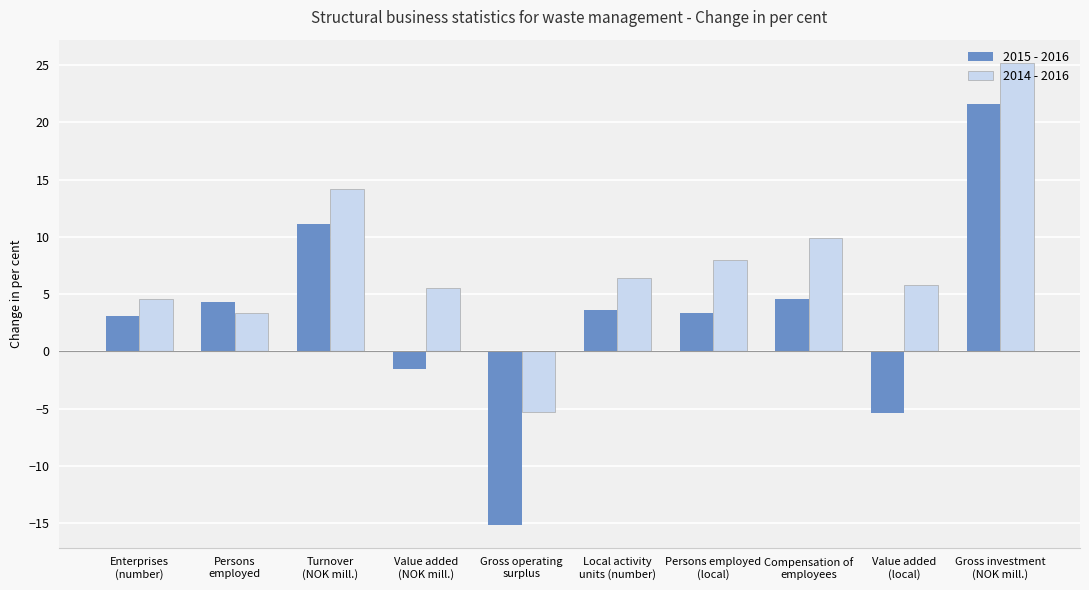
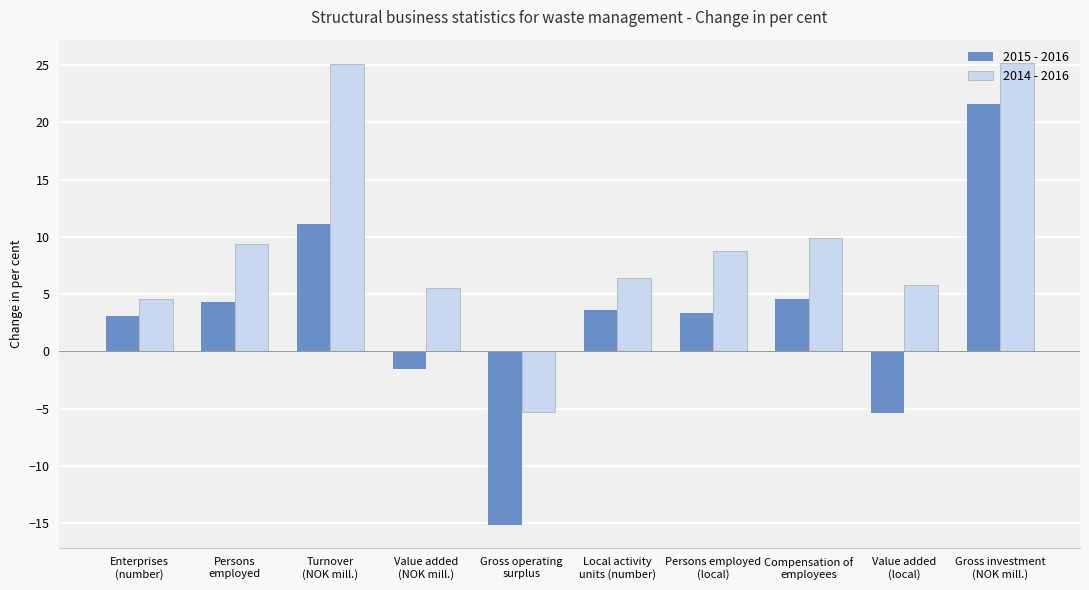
2014 - 2016, Persons employed: 3.4 -> 9.4
2014 - 2016, Turnover (NOK mill.): 14.2 -> 25.1
2014 - 2016, Persons employed (local): 8.0 -> 8.8
